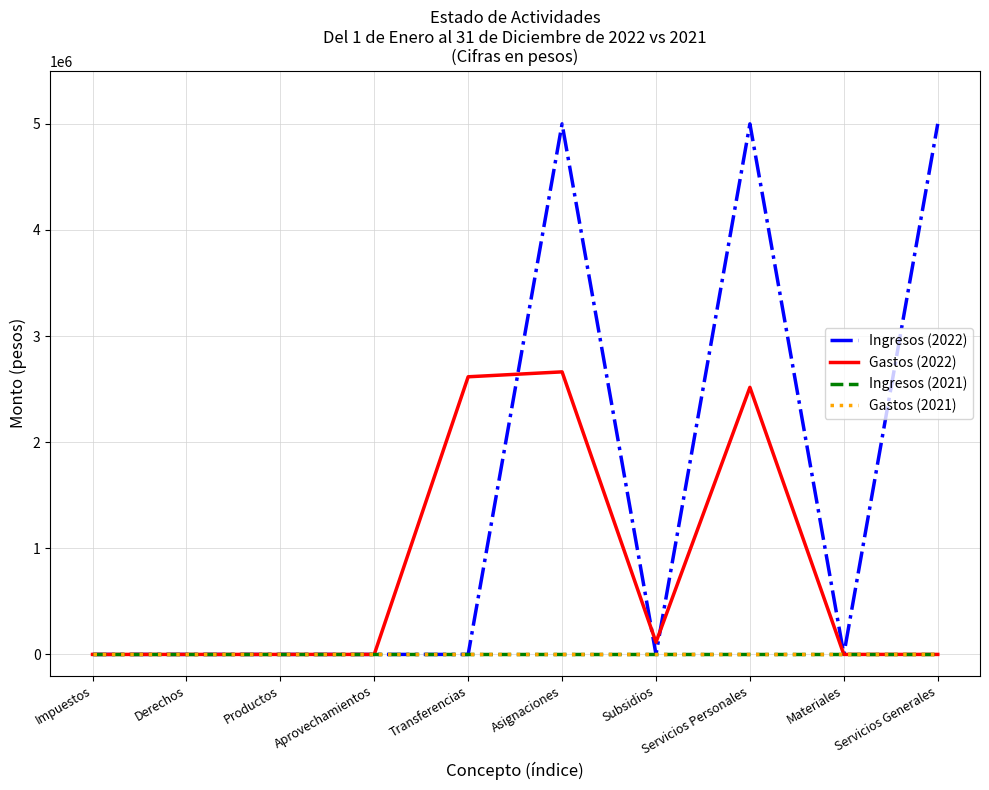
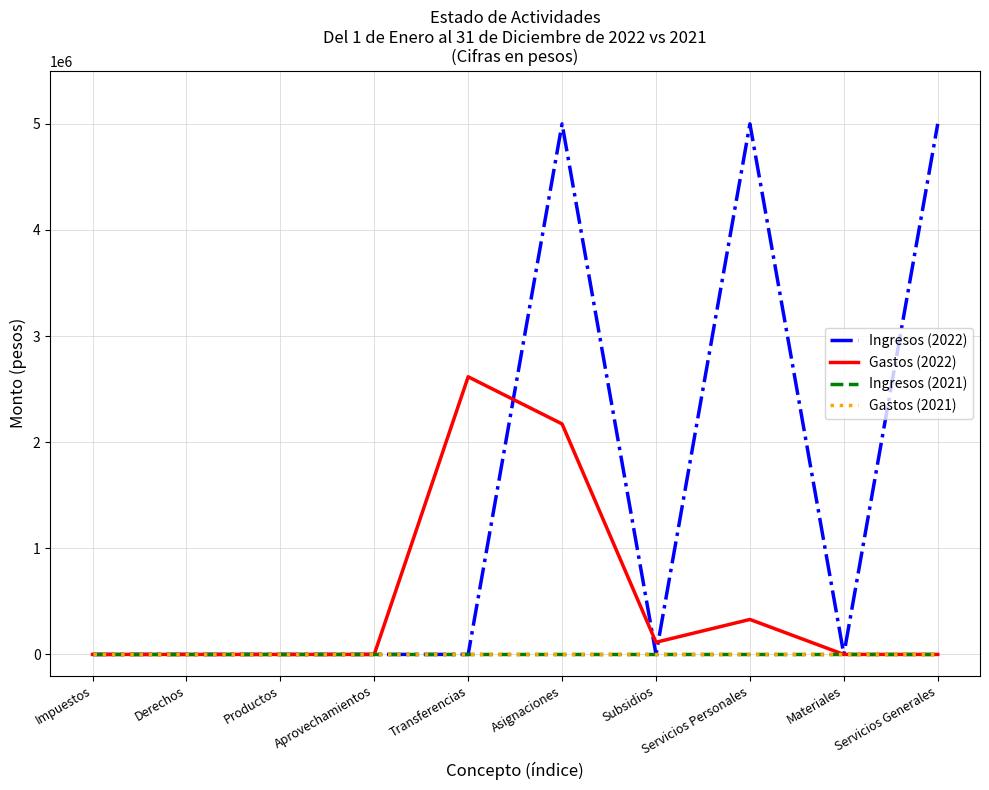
Gastos (2022), Asignaciones: 2660000 -> 2170000
Gastos (2022), Servicios Personales: 2520000 -> 330000
